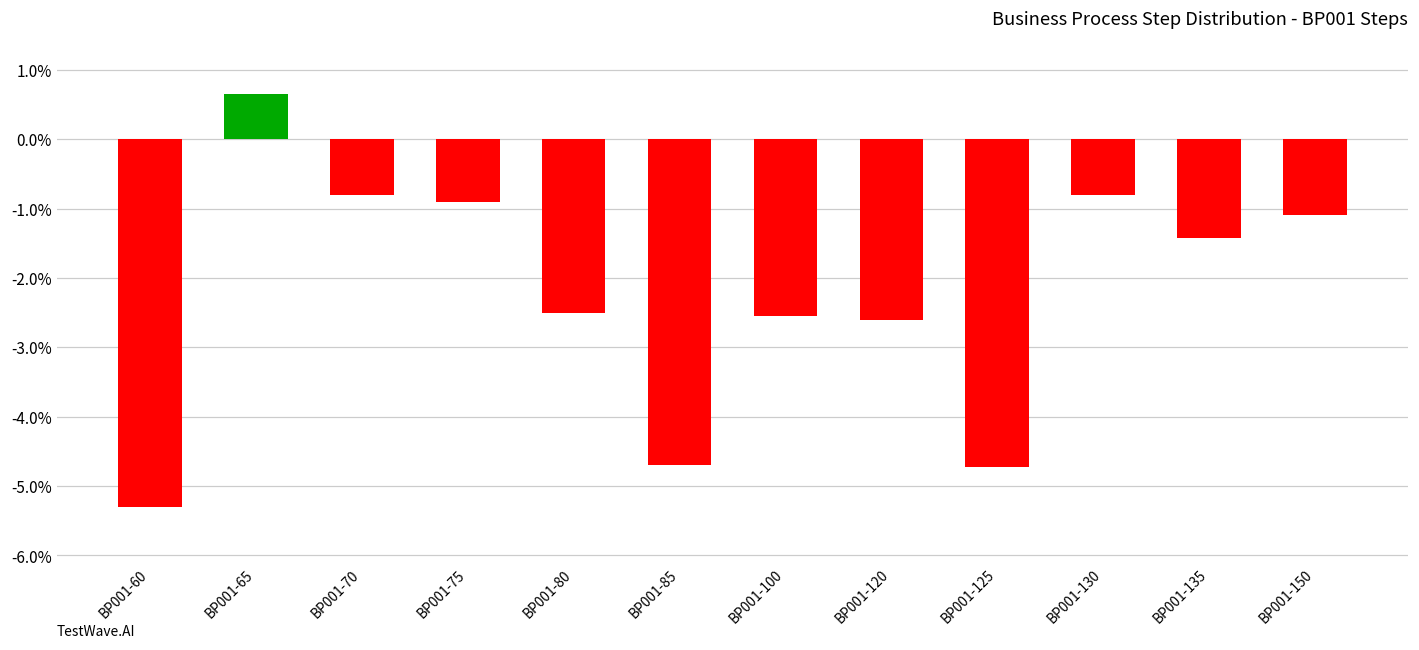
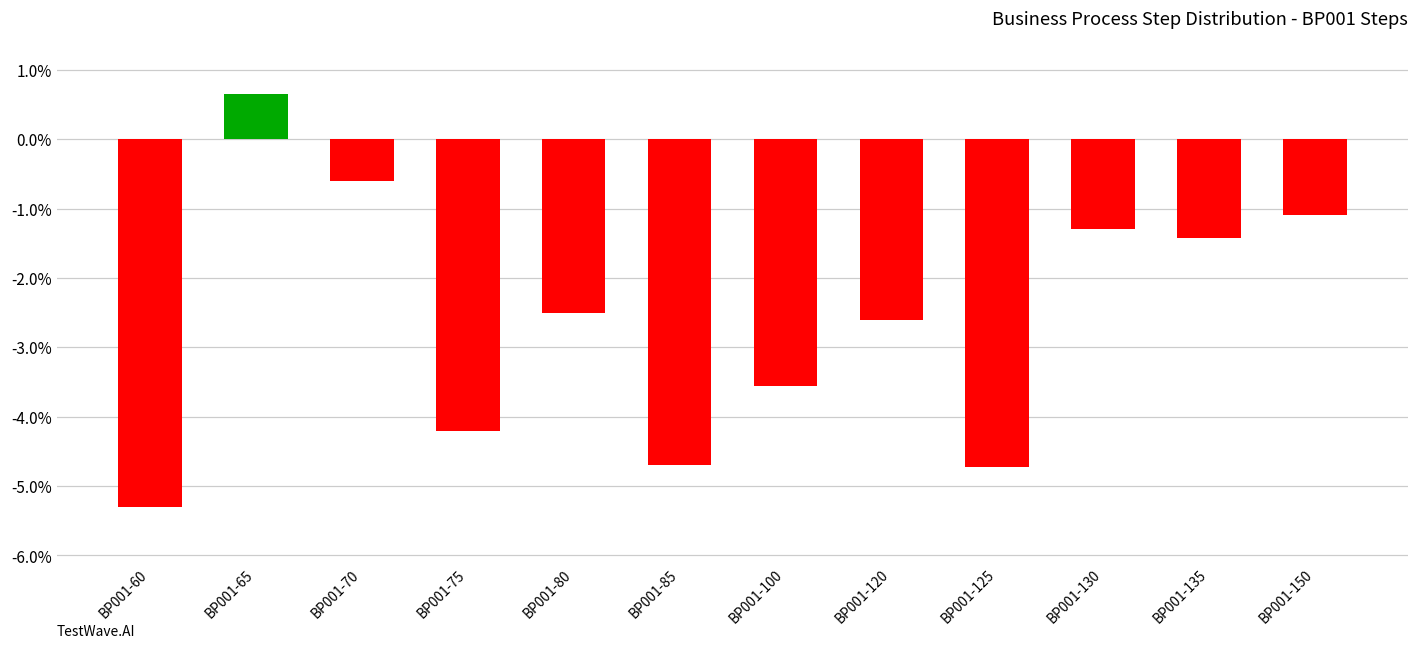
BP001-70: -0.8% -> -0.6%
BP001-75: -0.9% -> -4.2%
BP001-100: -2.6% -> -3.6%
BP001-130: -0.8% -> -1.3%
